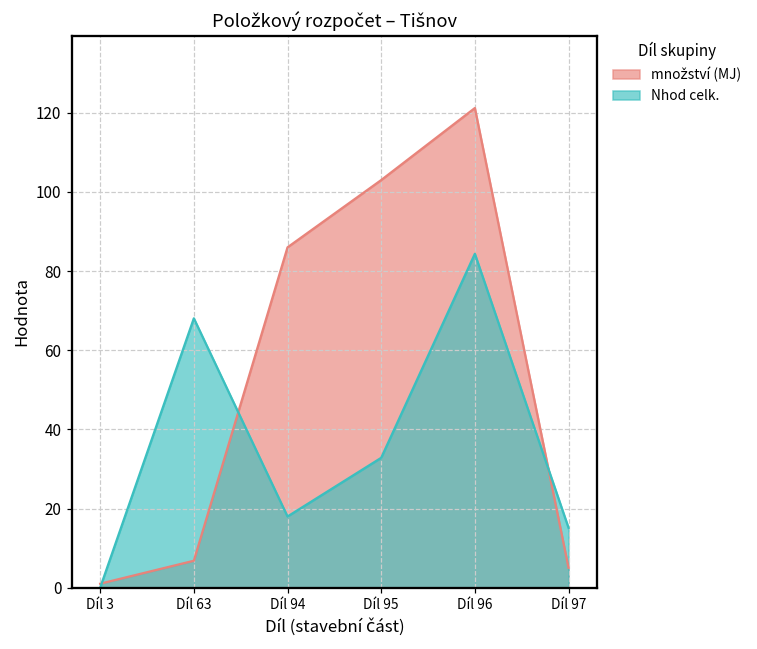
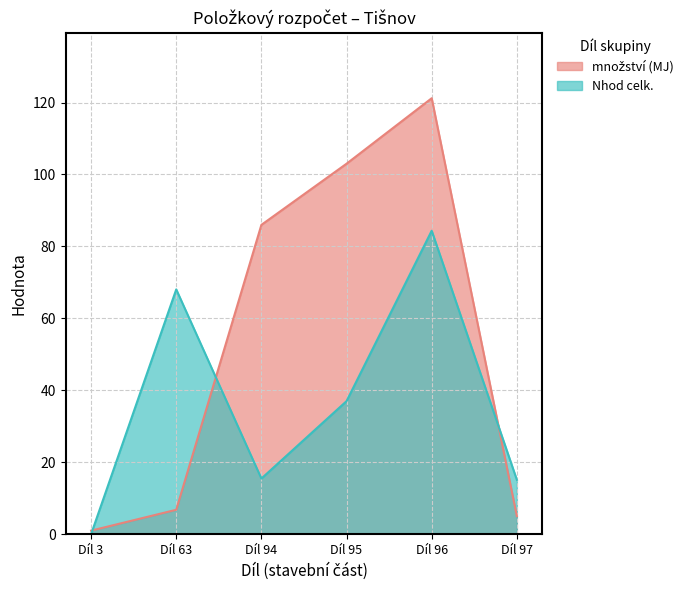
Nhod celk., Díl 94: 18 -> 15
Nhod celk., Díl 95: 33 -> 37
